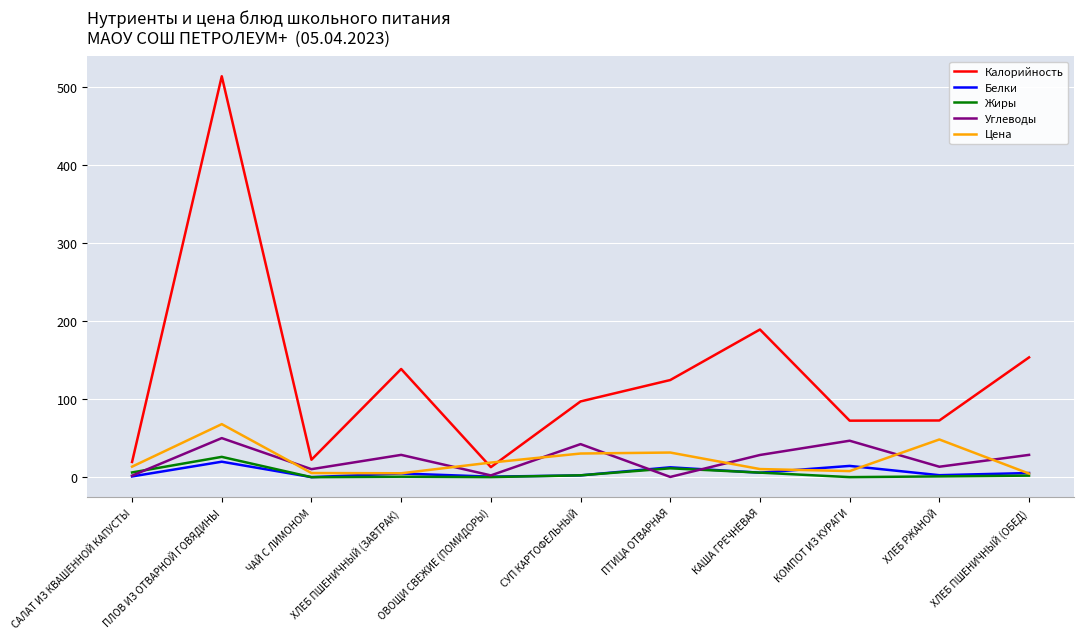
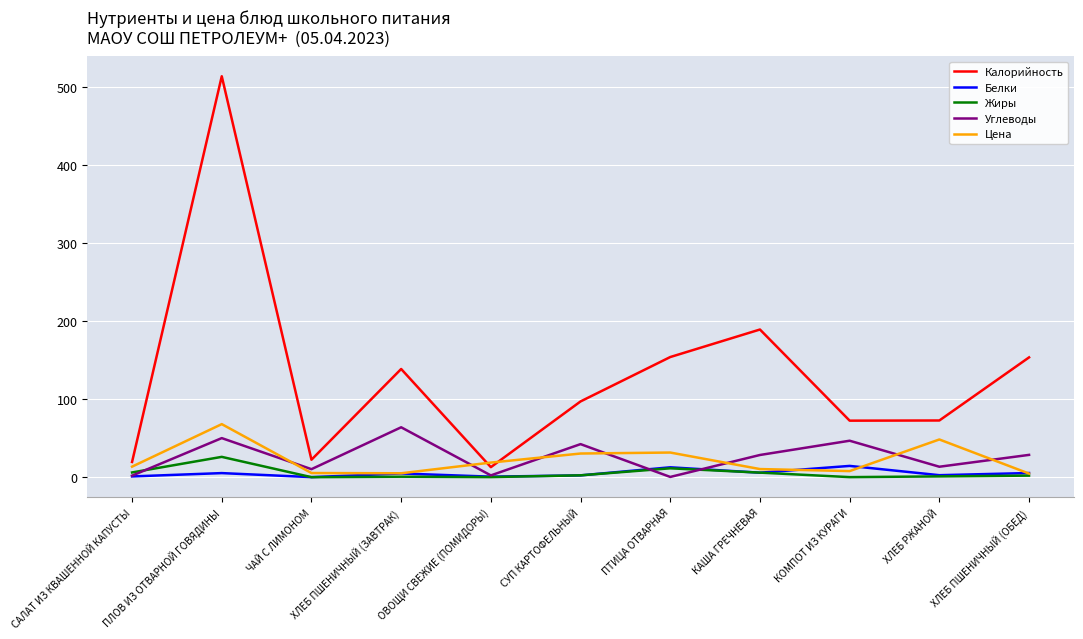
Белки, ПЛОВ ИЗ ОТВАРНОЙ ГОВЯДИНЫ: 20 -> 10
Углеводы, ХЛЕБ ПШЕНИЧНЫЙ (ЗАВТРАК): 30 -> 60
Калорийность, ПТИЦА ОТВАРНАЯ: 120 -> 150
